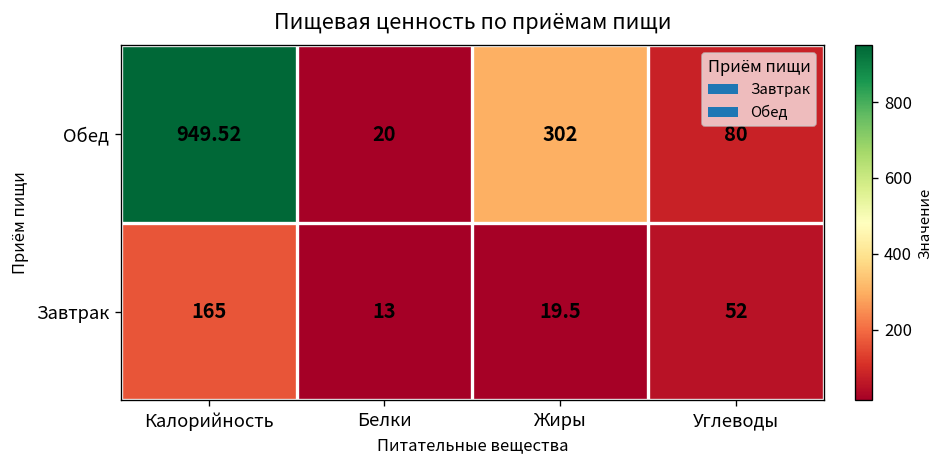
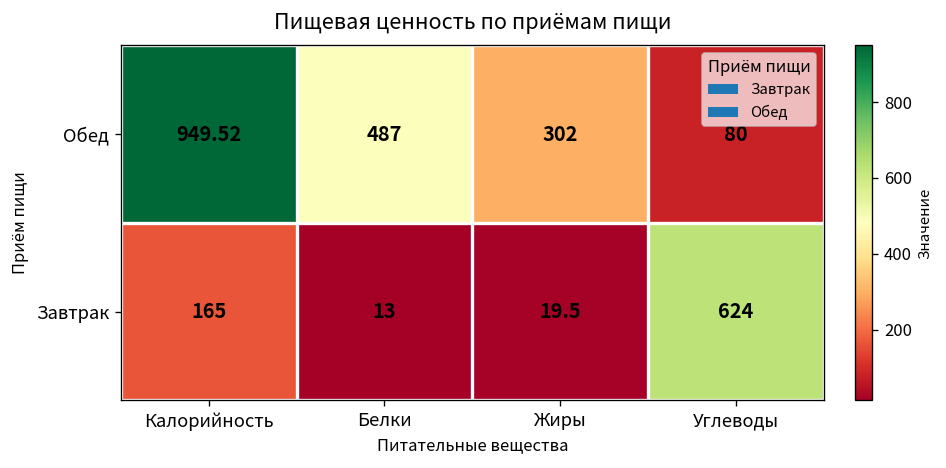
Обед, Белки: 20 -> 487
Завтрак, Углеводы: 52 -> 624
